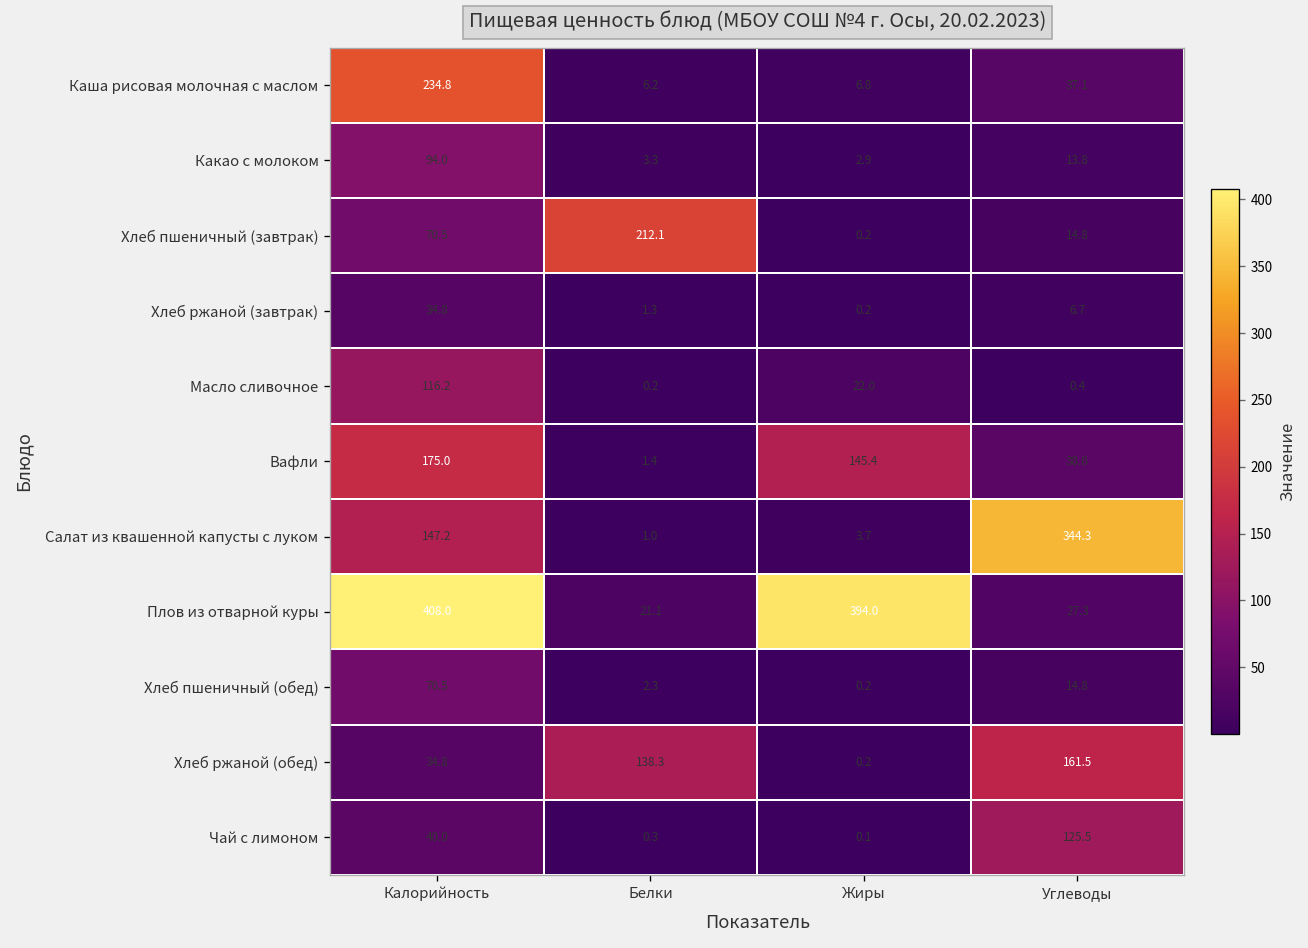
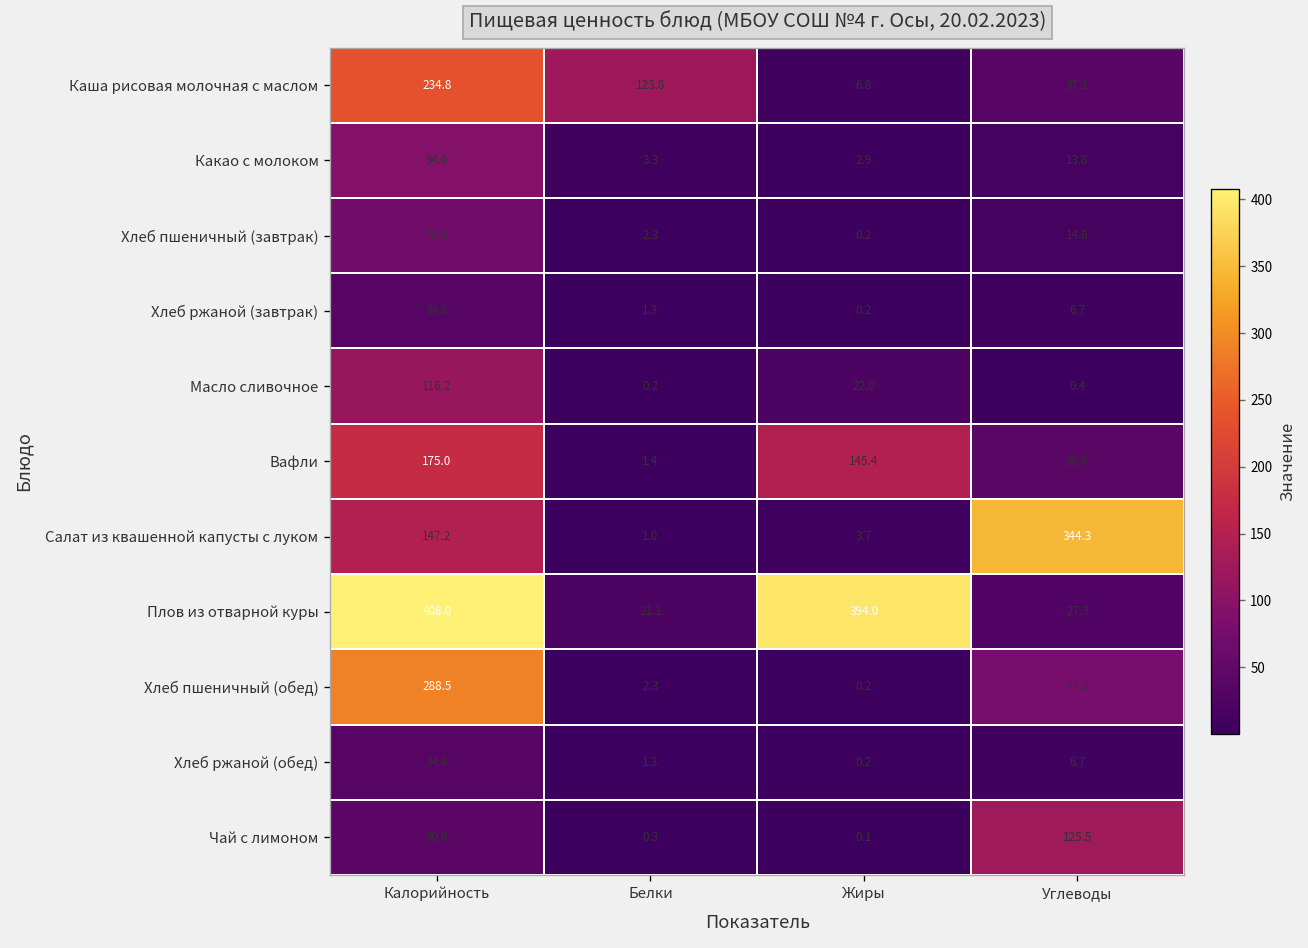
Каша рисовая молочная с маслом, Белки: 6.2 -> 123.8
Хлеб пшеничный (завтрак), Белки: 212.1 -> 2.3
Хлеб пшеничный (обед), Калорийность: 70.5 -> 288.5
Хлеб пшеничный (обед), Углеводы: 14.8 -> 77.9
Хлеб ржаной (обед), Белки: 138.3 -> 1.3
Хлеб ржаной (обед), Углеводы: 161.5 -> 6.7
